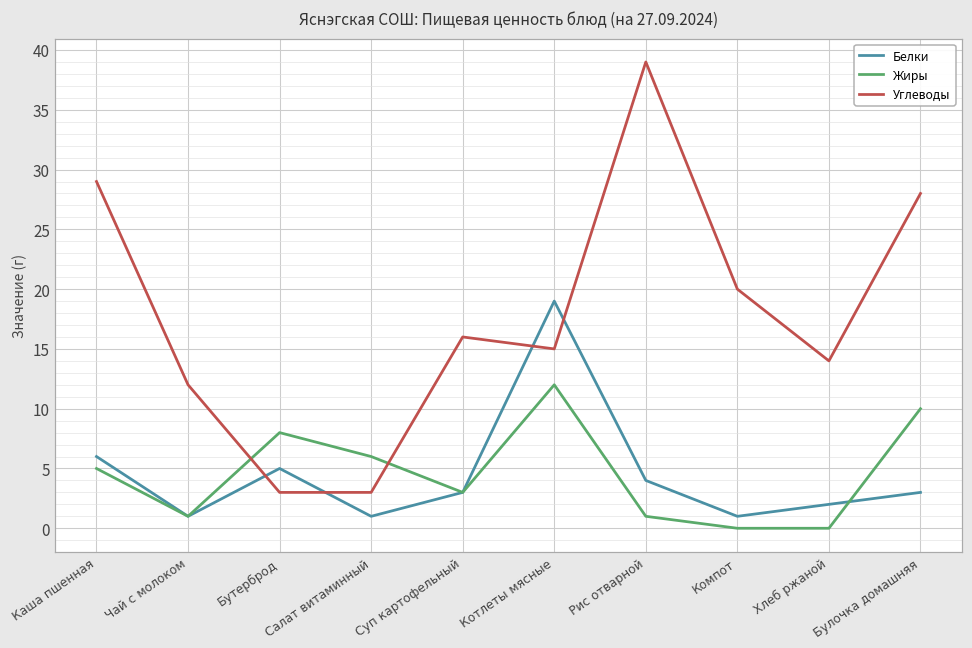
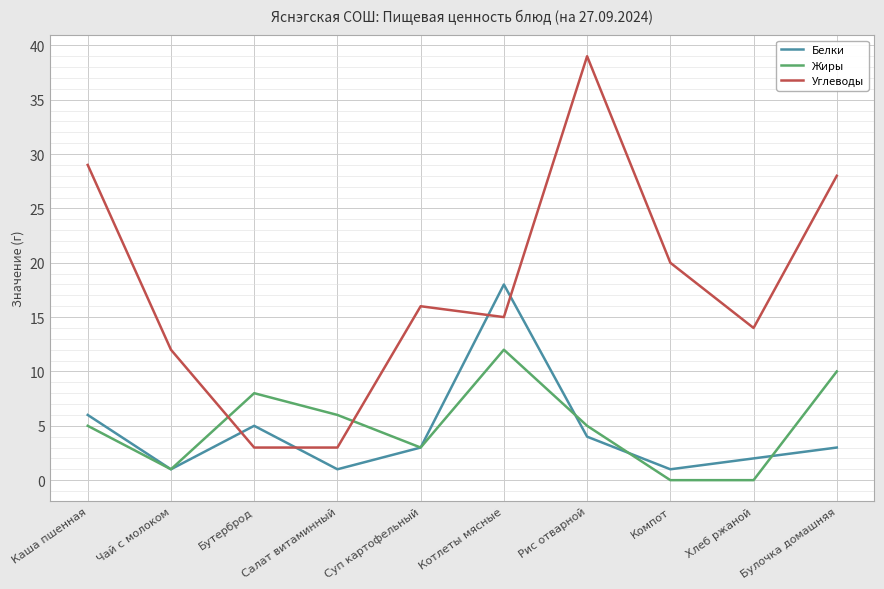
Белки, Котлеты мясные: 19 -> 18
Жиры, Рис отварной: 1 -> 5
